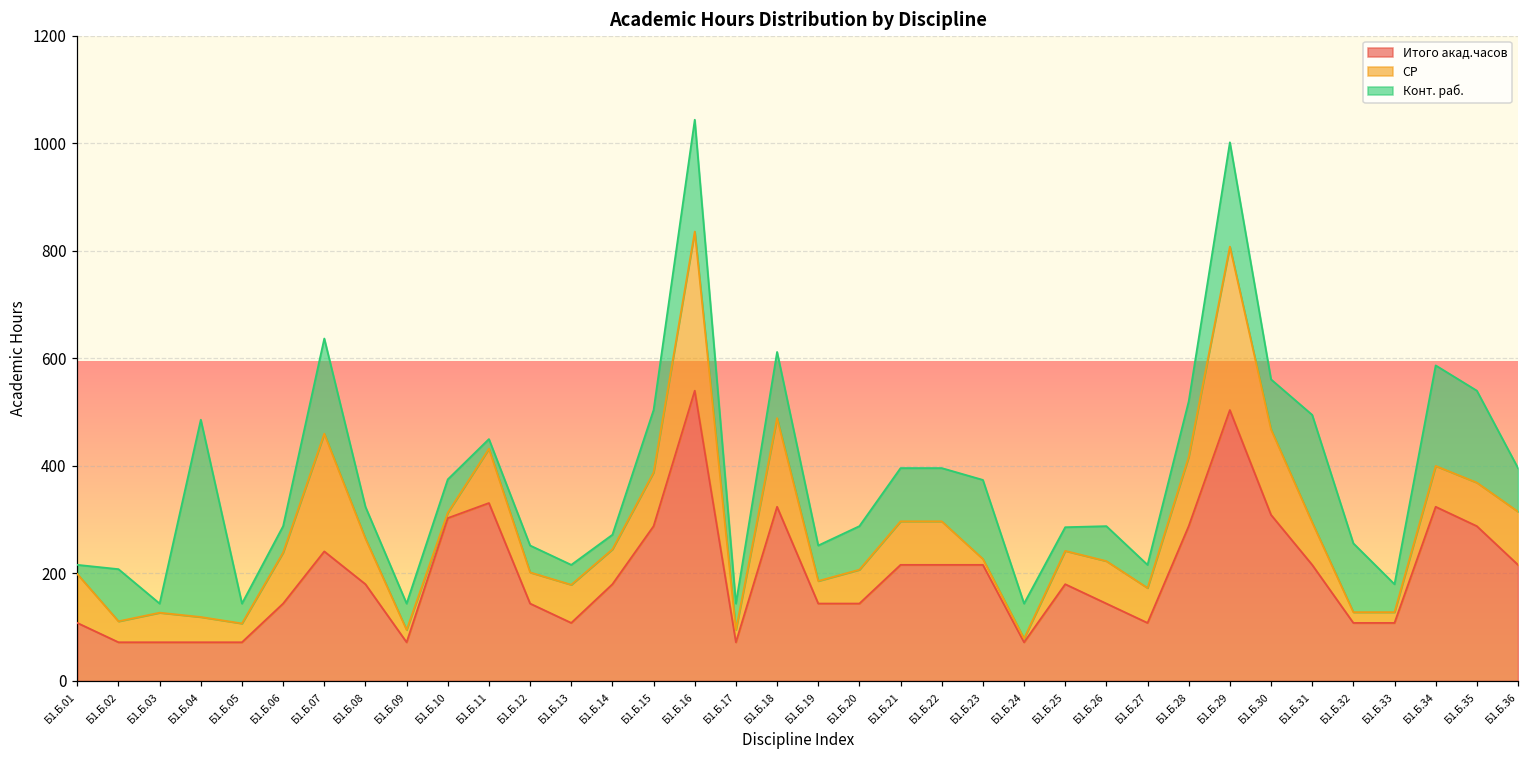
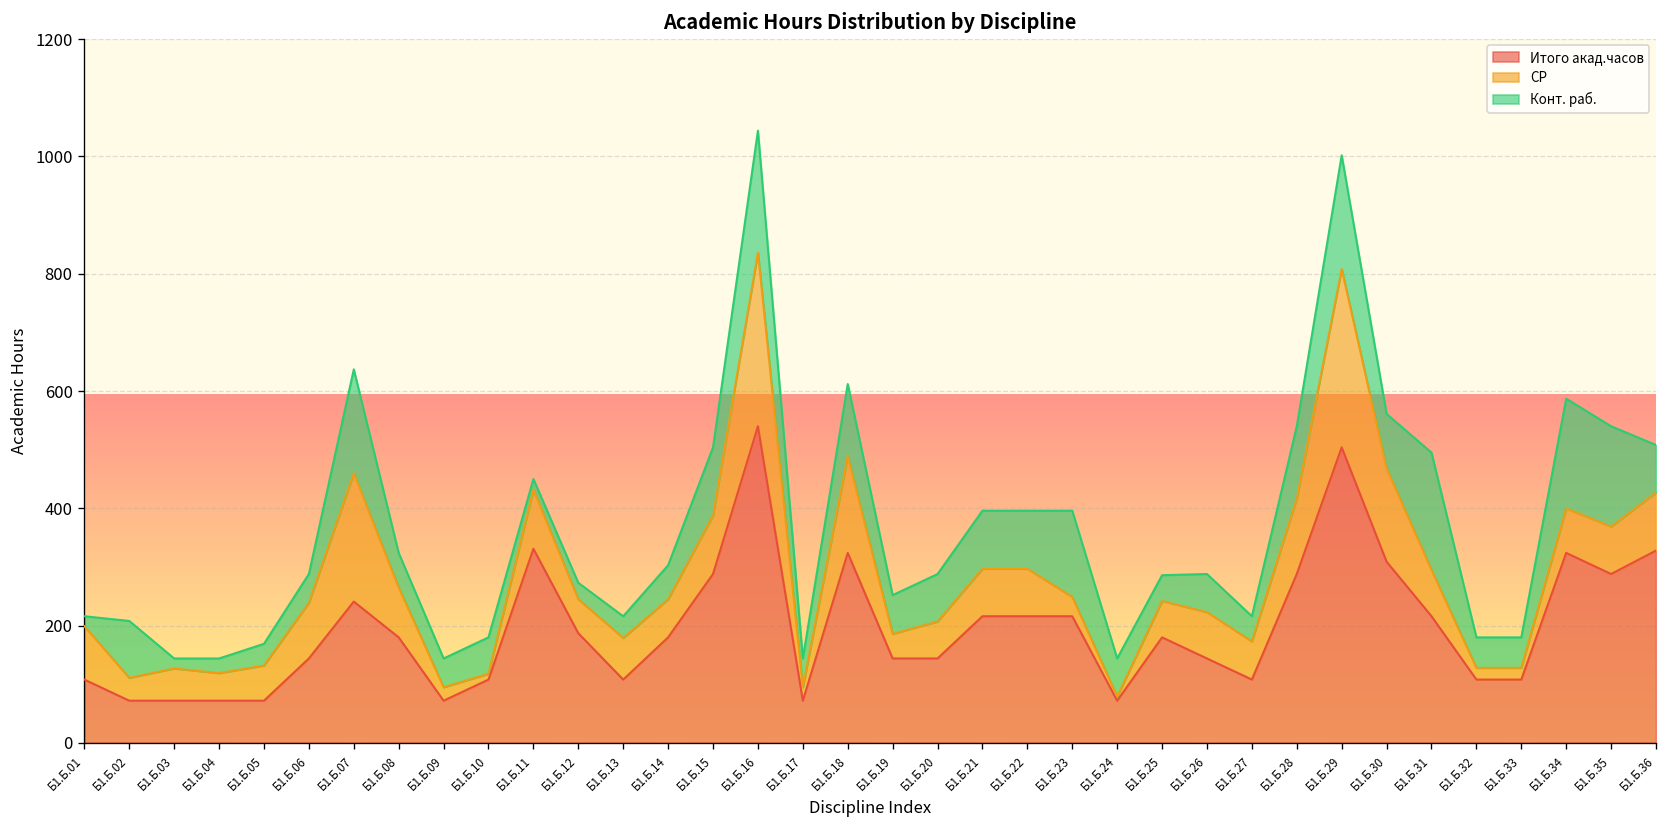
Конт. раб., Б1.Б.04: 370 -> 30
СР, Б1.Б.05: 40 -> 60
Итого акад.часов, Б1.Б.10: 300 -> 110
Итого акад.часов, Б1.Б.12: 140 -> 190
Конт. раб., Б1.Б.12: 50 -> 30
Конт. раб., Б1.Б.14: 30 -> 60
СР, Б1.Б.23: 10 -> 30
Конт. раб., Б1.Б.28: 100 -> 120
Конт. раб., Б1.Б.32: 130 -> 50
Итого акад.часов, Б1.Б.36: 220 -> 330
